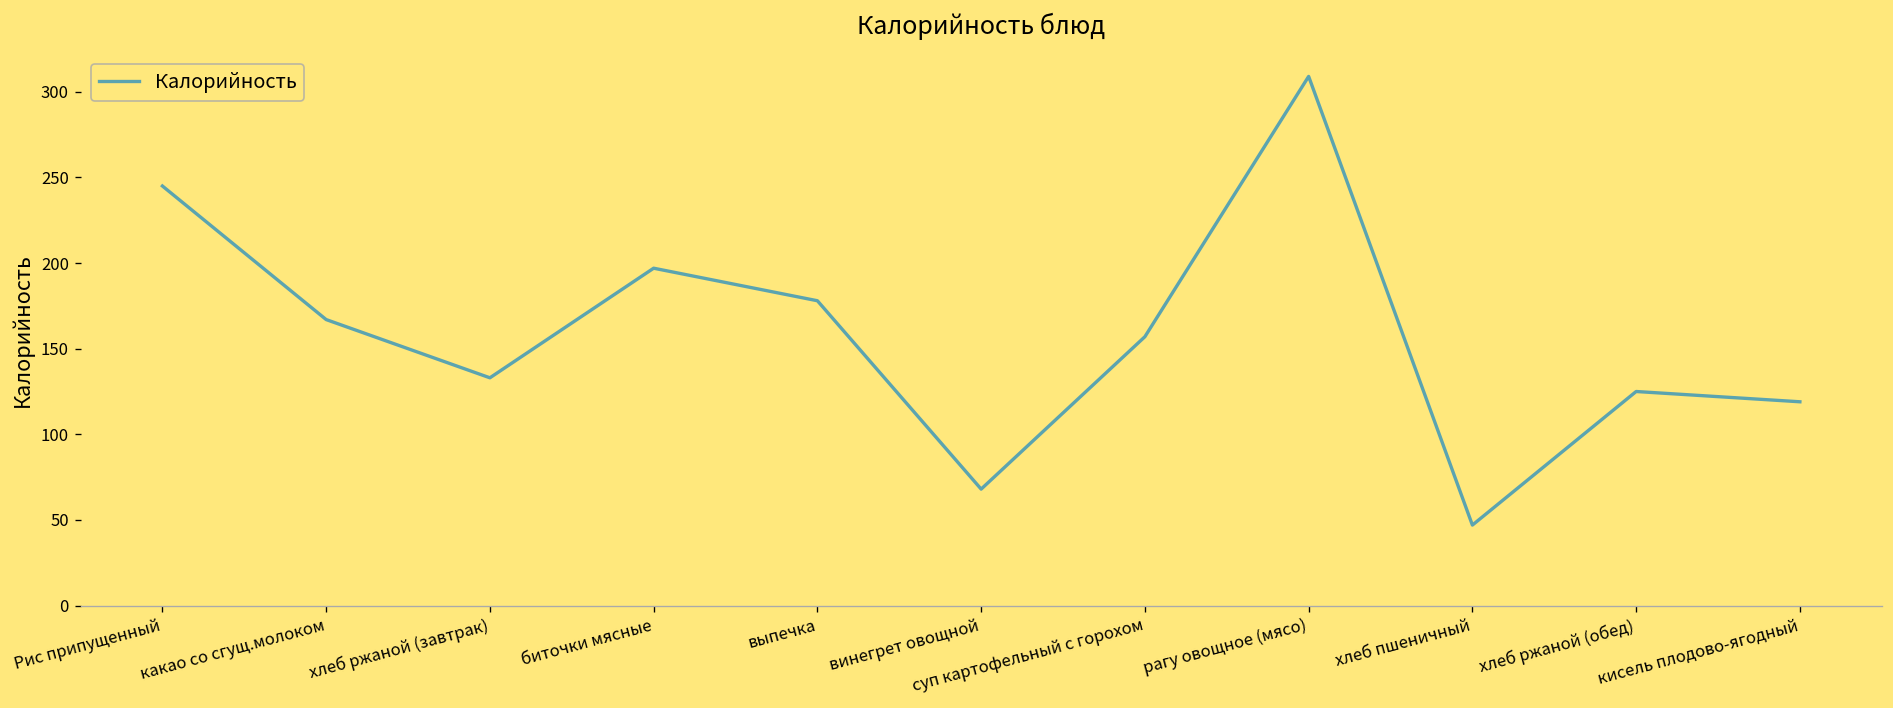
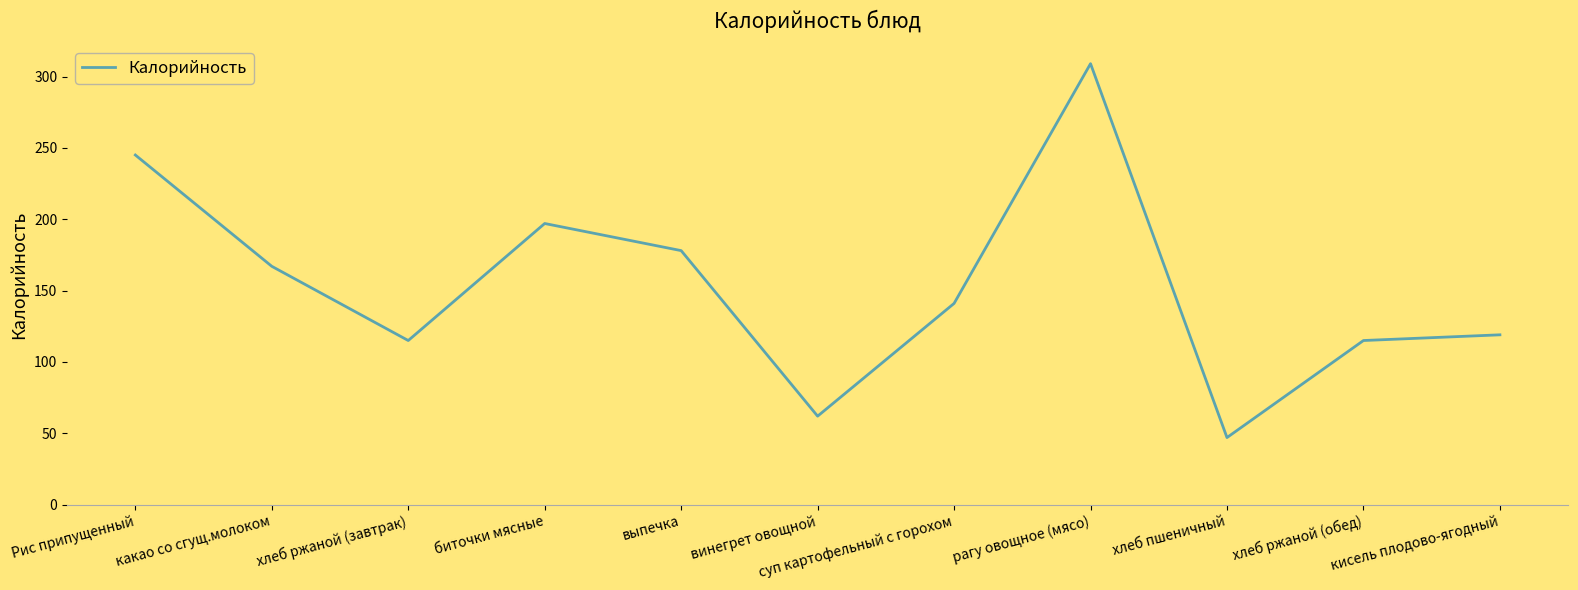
хлеб ржаной (завтрак): 133 -> 115
винегрет овощной: 68 -> 62
суп картофельный с горохом: 157 -> 141
хлеб ржаной (обед): 125 -> 115
